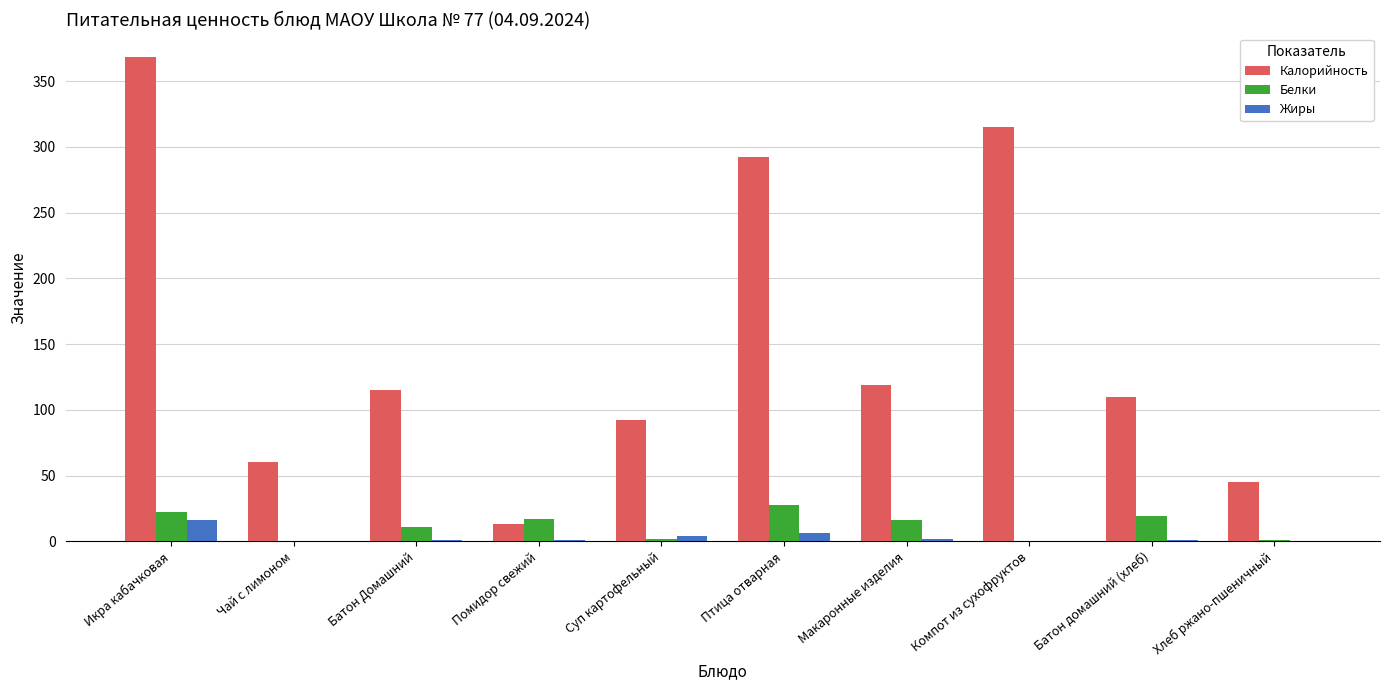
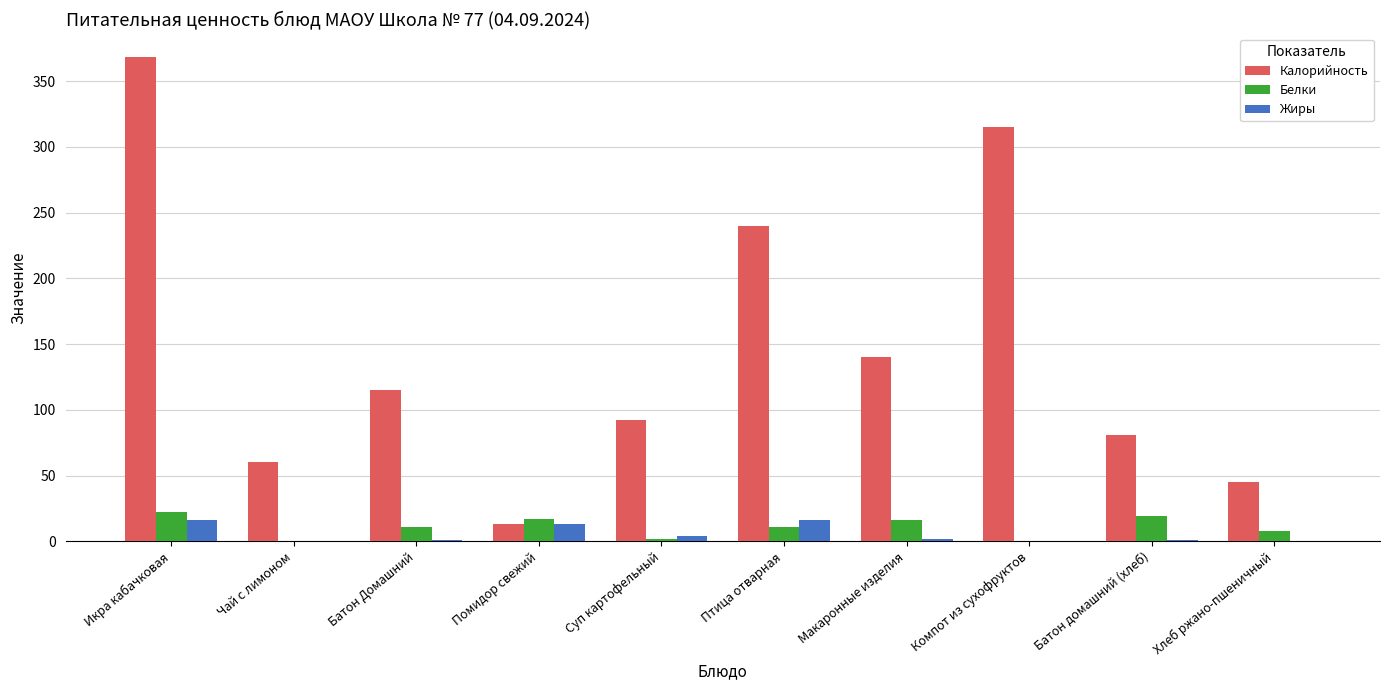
Жиры, Помидор свежий: 1 -> 13
Калорийность, Птица отварная: 292 -> 240
Белки, Птица отварная: 28 -> 11
Жиры, Птица отварная: 6 -> 16
Калорийность, Макаронные изделия: 119 -> 140
Калорийность, Батон домашний (хлеб): 110 -> 81
Белки, Хлеб ржано-пшеничный: 1 -> 8
